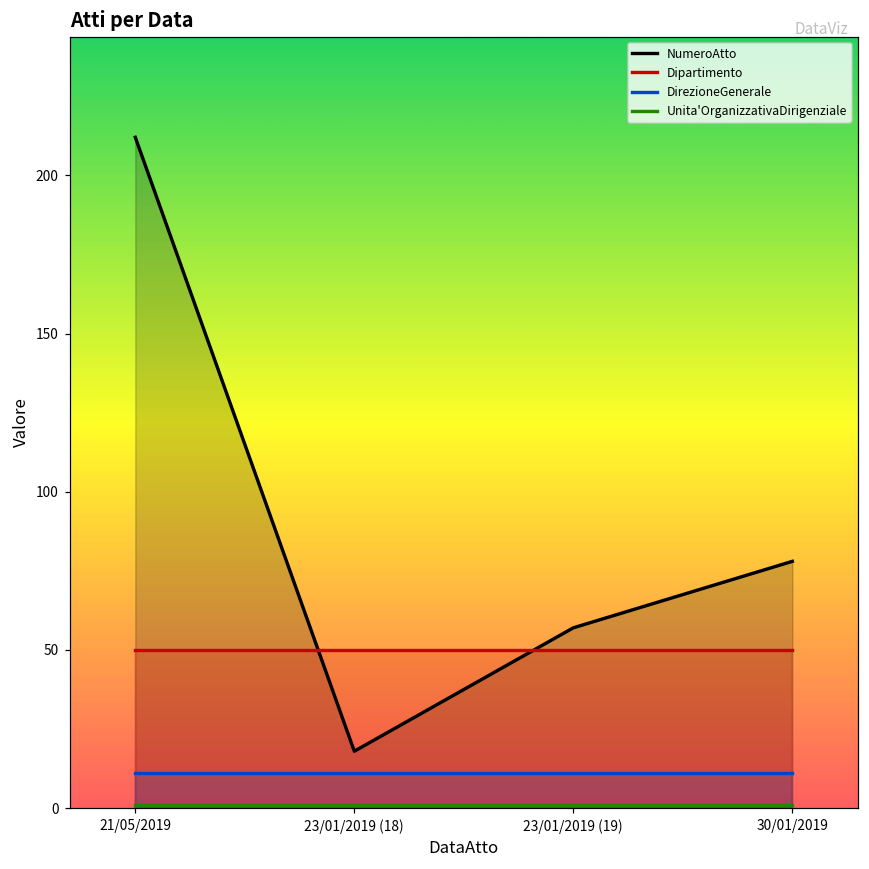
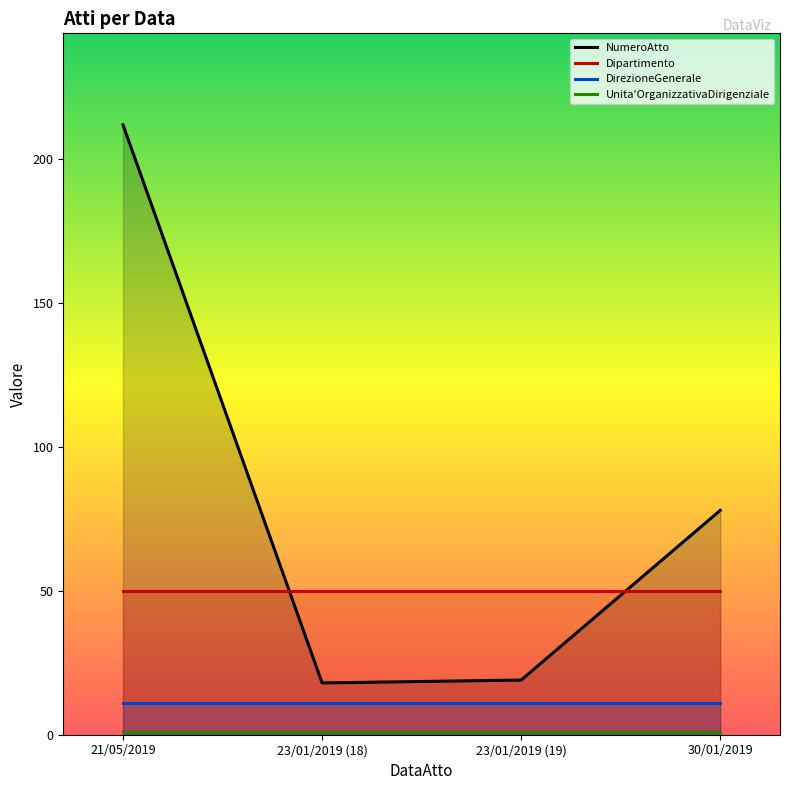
NumeroAtto, 23/01/2019 (19): 57 -> 19
